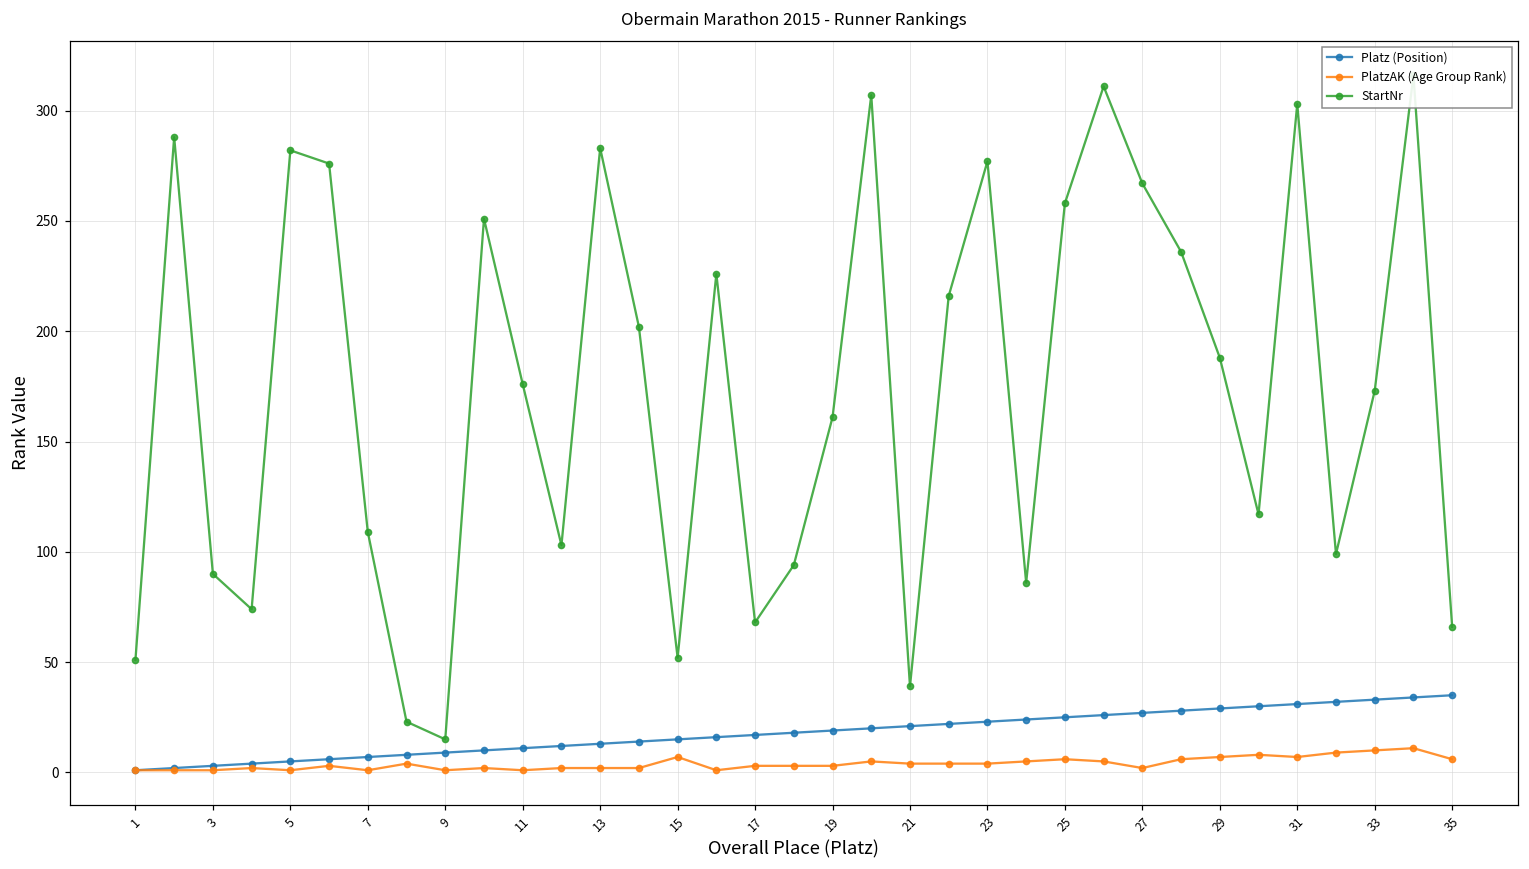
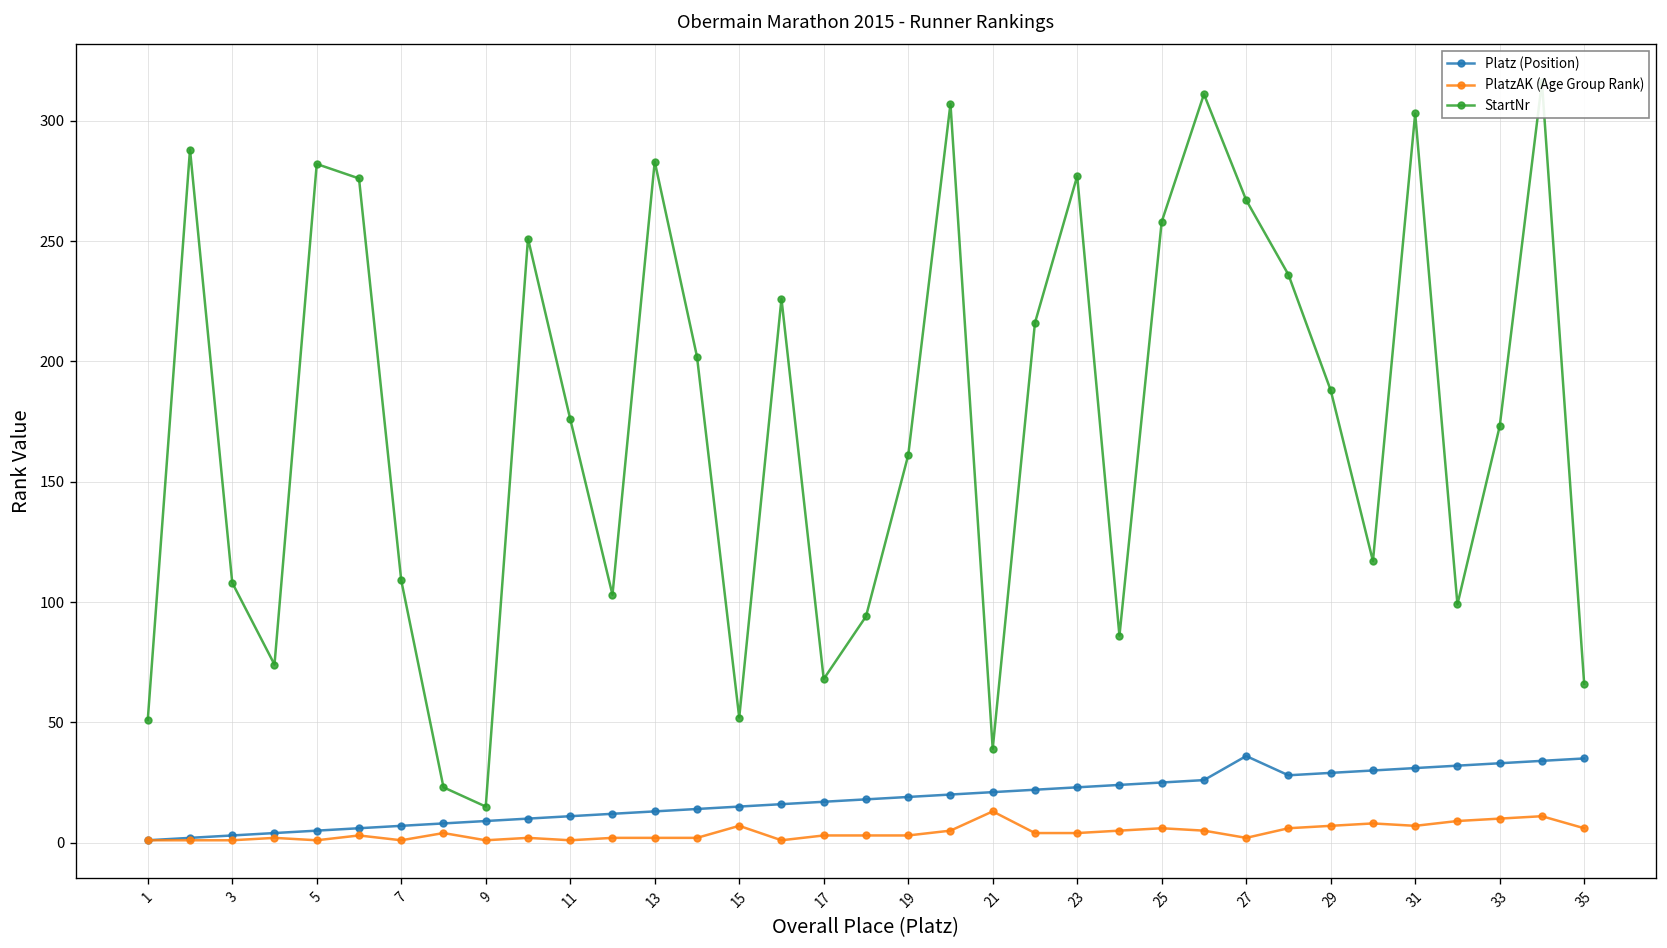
StartNr, 3: 90 -> 108
PlatzAK (Age Group Rank), 21: 4 -> 13
Platz (Position), 27: 27 -> 36
